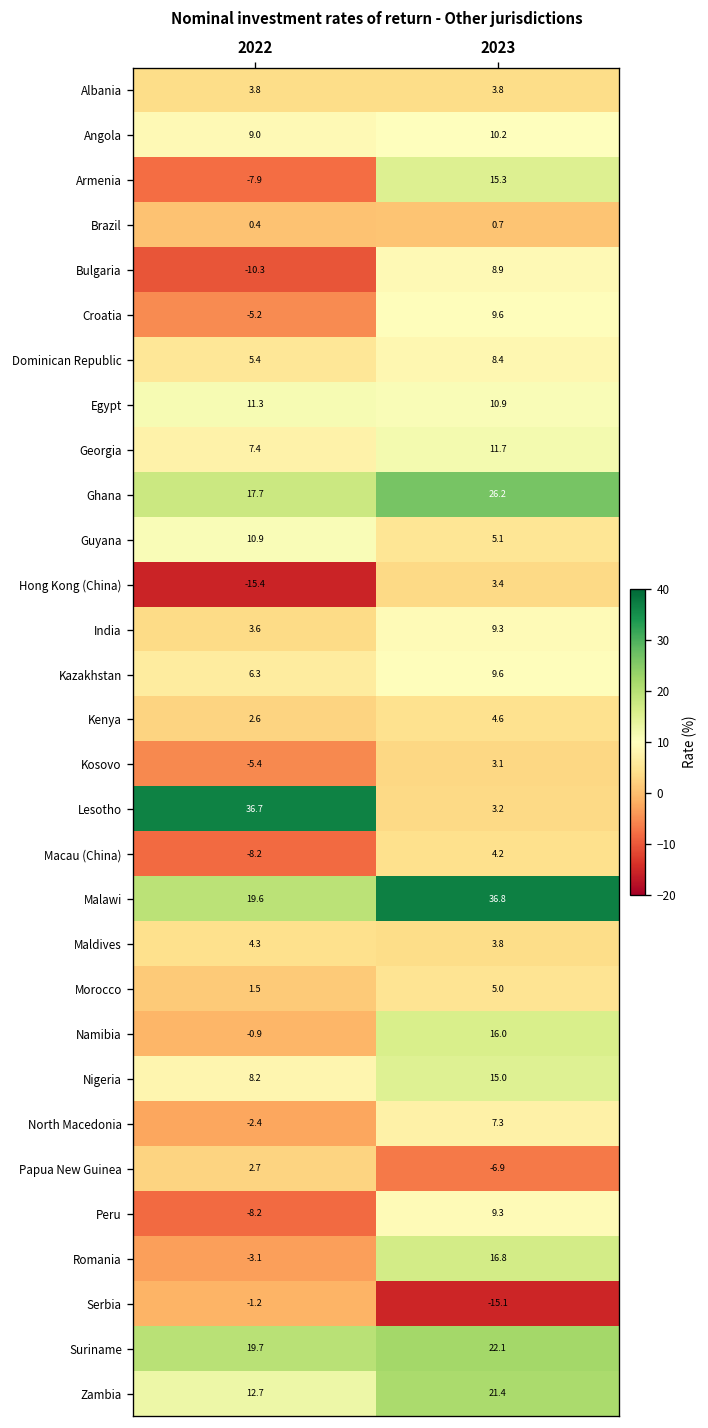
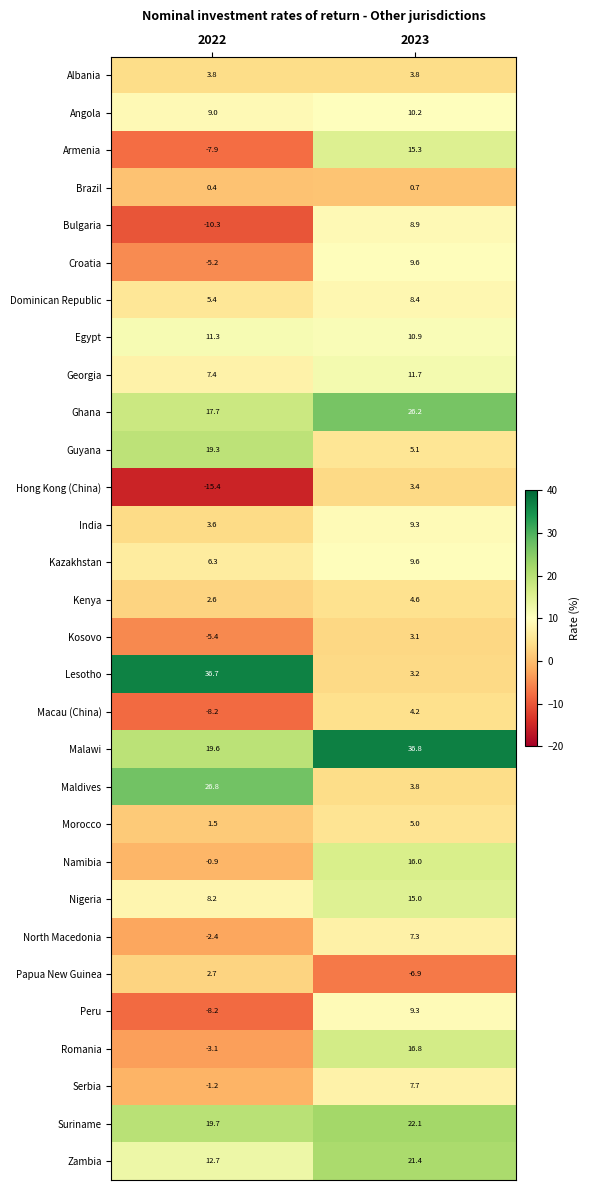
Guyana, 2022: 10.9 -> 19.3
Maldives, 2022: 4.3 -> 26.8
Serbia, 2023: -15.1 -> 7.7
